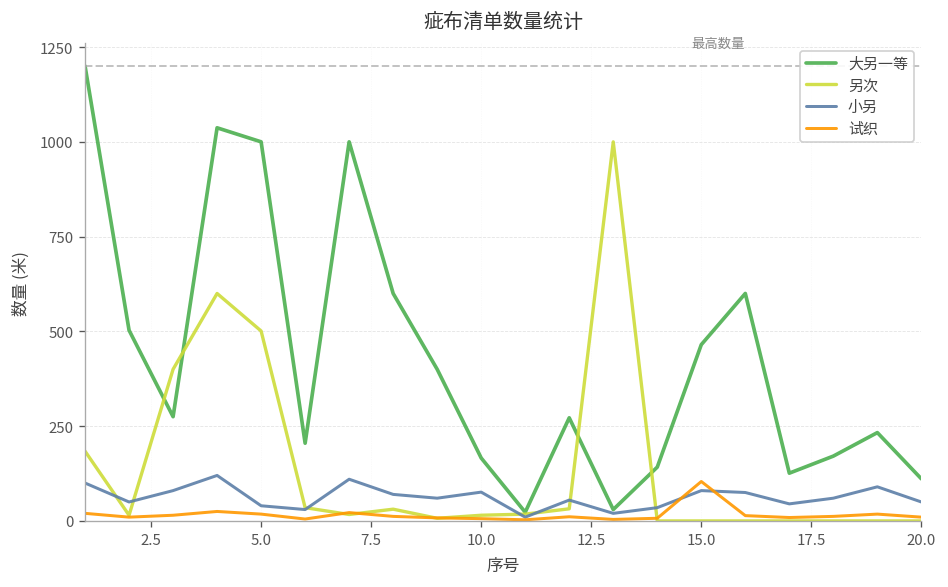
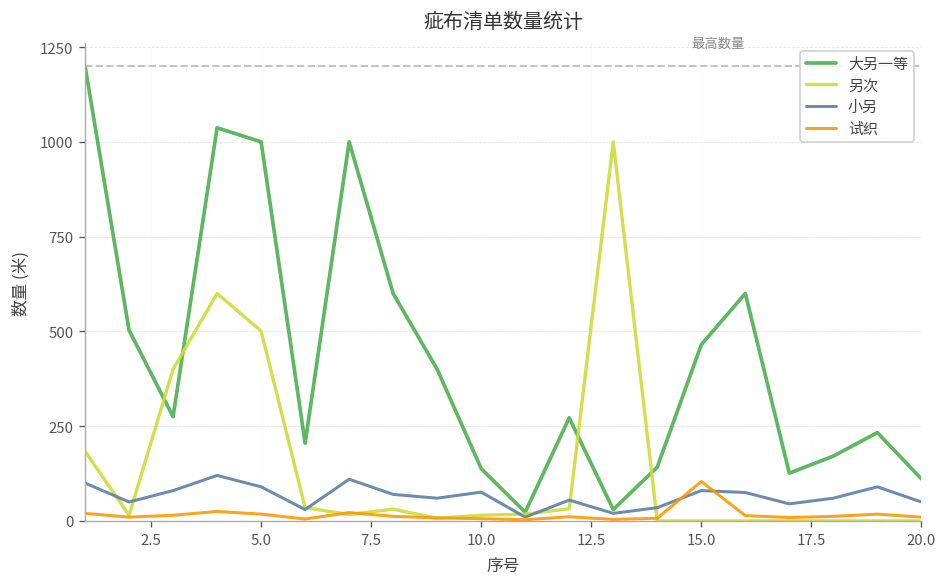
小另, 5.0: 40 -> 90
大另一等, 10.0: 170 -> 140
